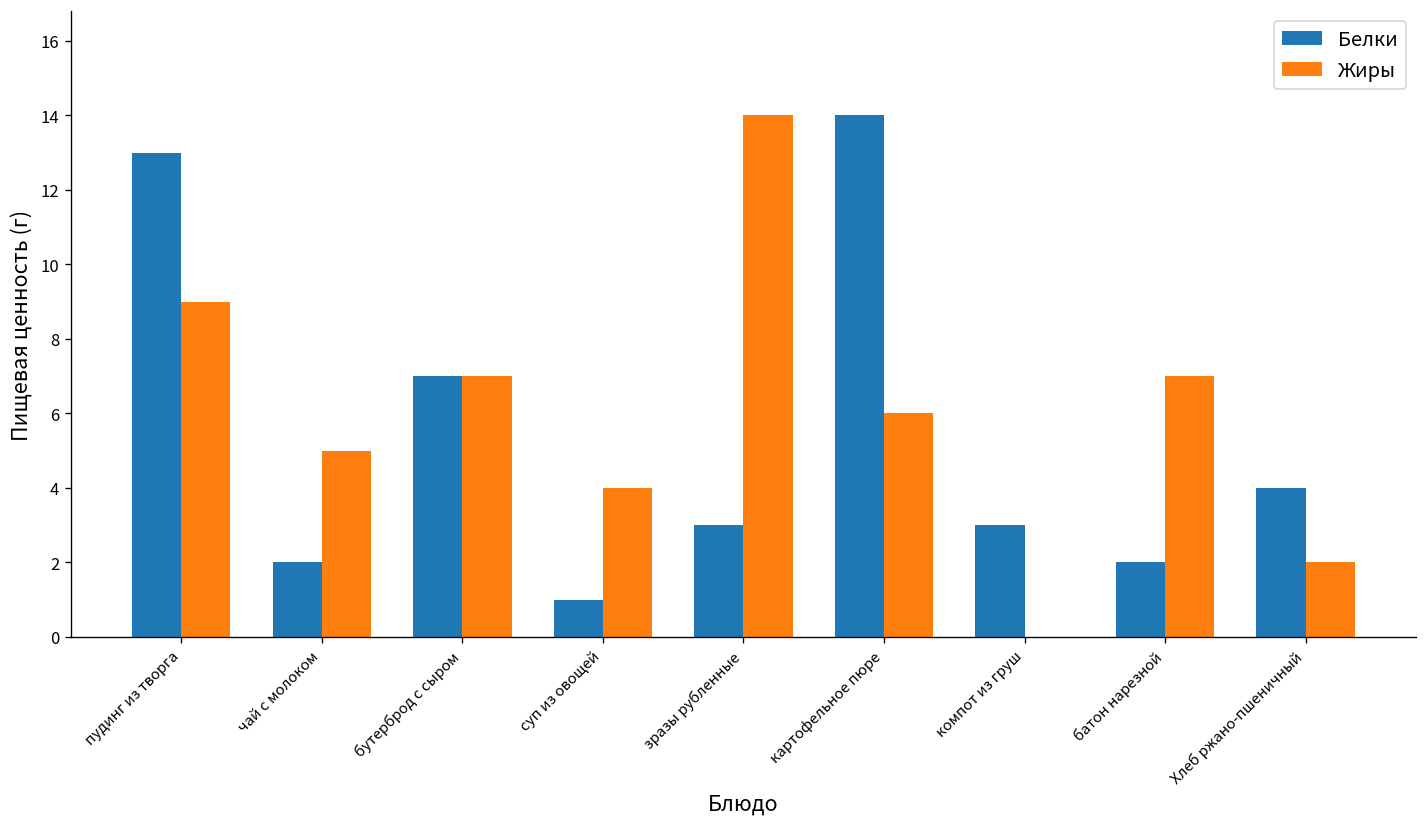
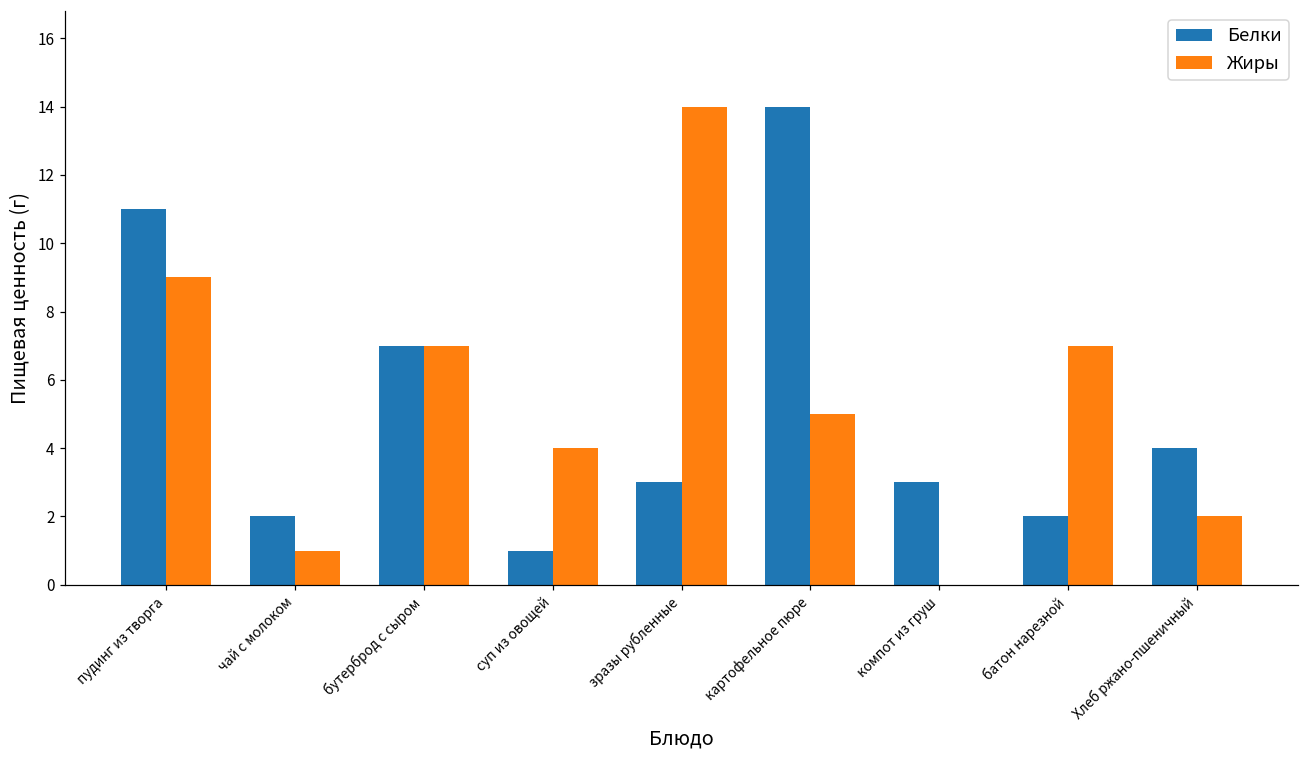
Белки, пудинг из творга: 13 -> 11
Жиры, чай с молоком: 5 -> 1
Жиры, картофельное пюре: 6 -> 5
